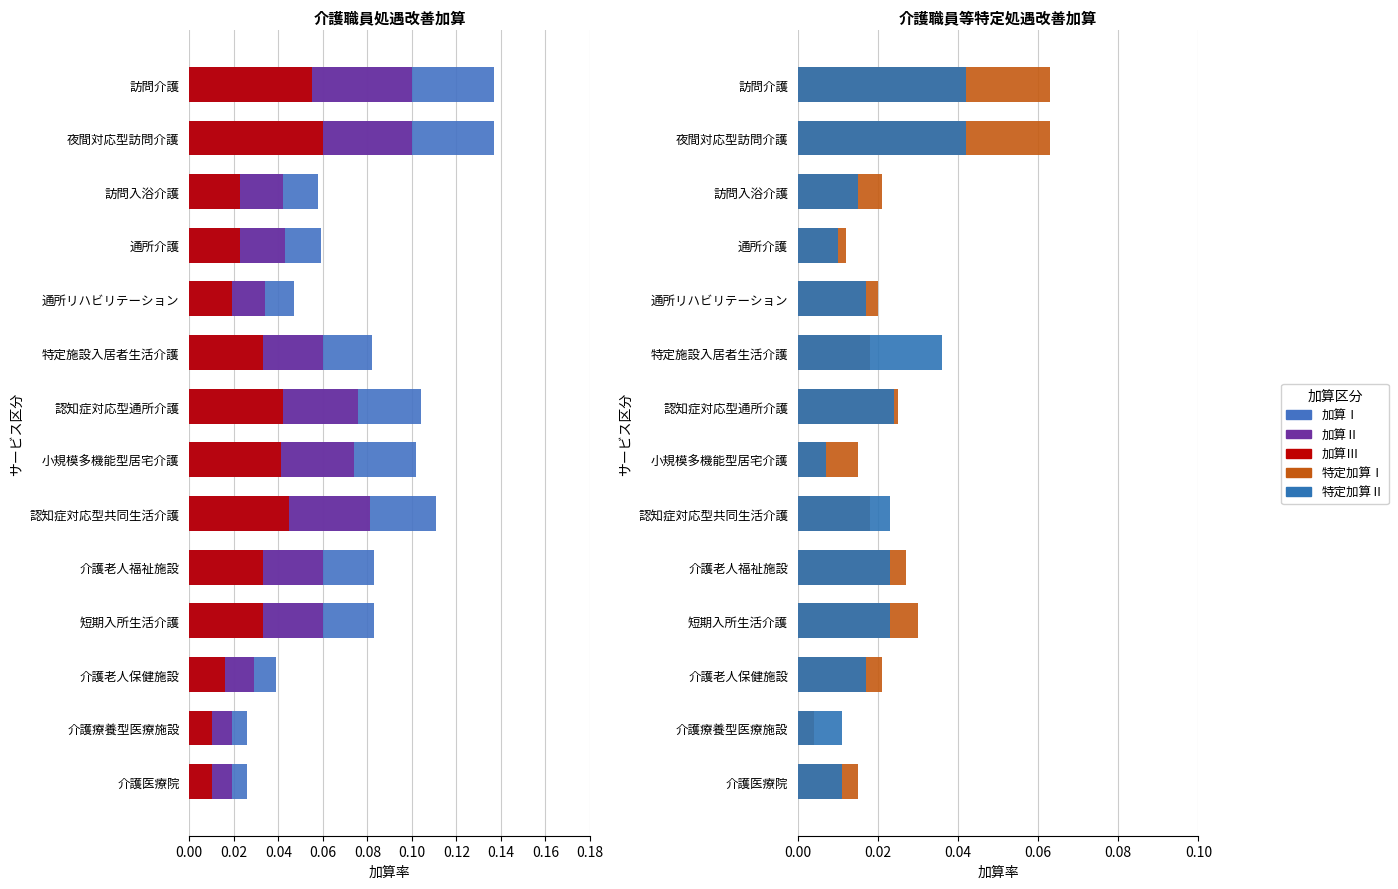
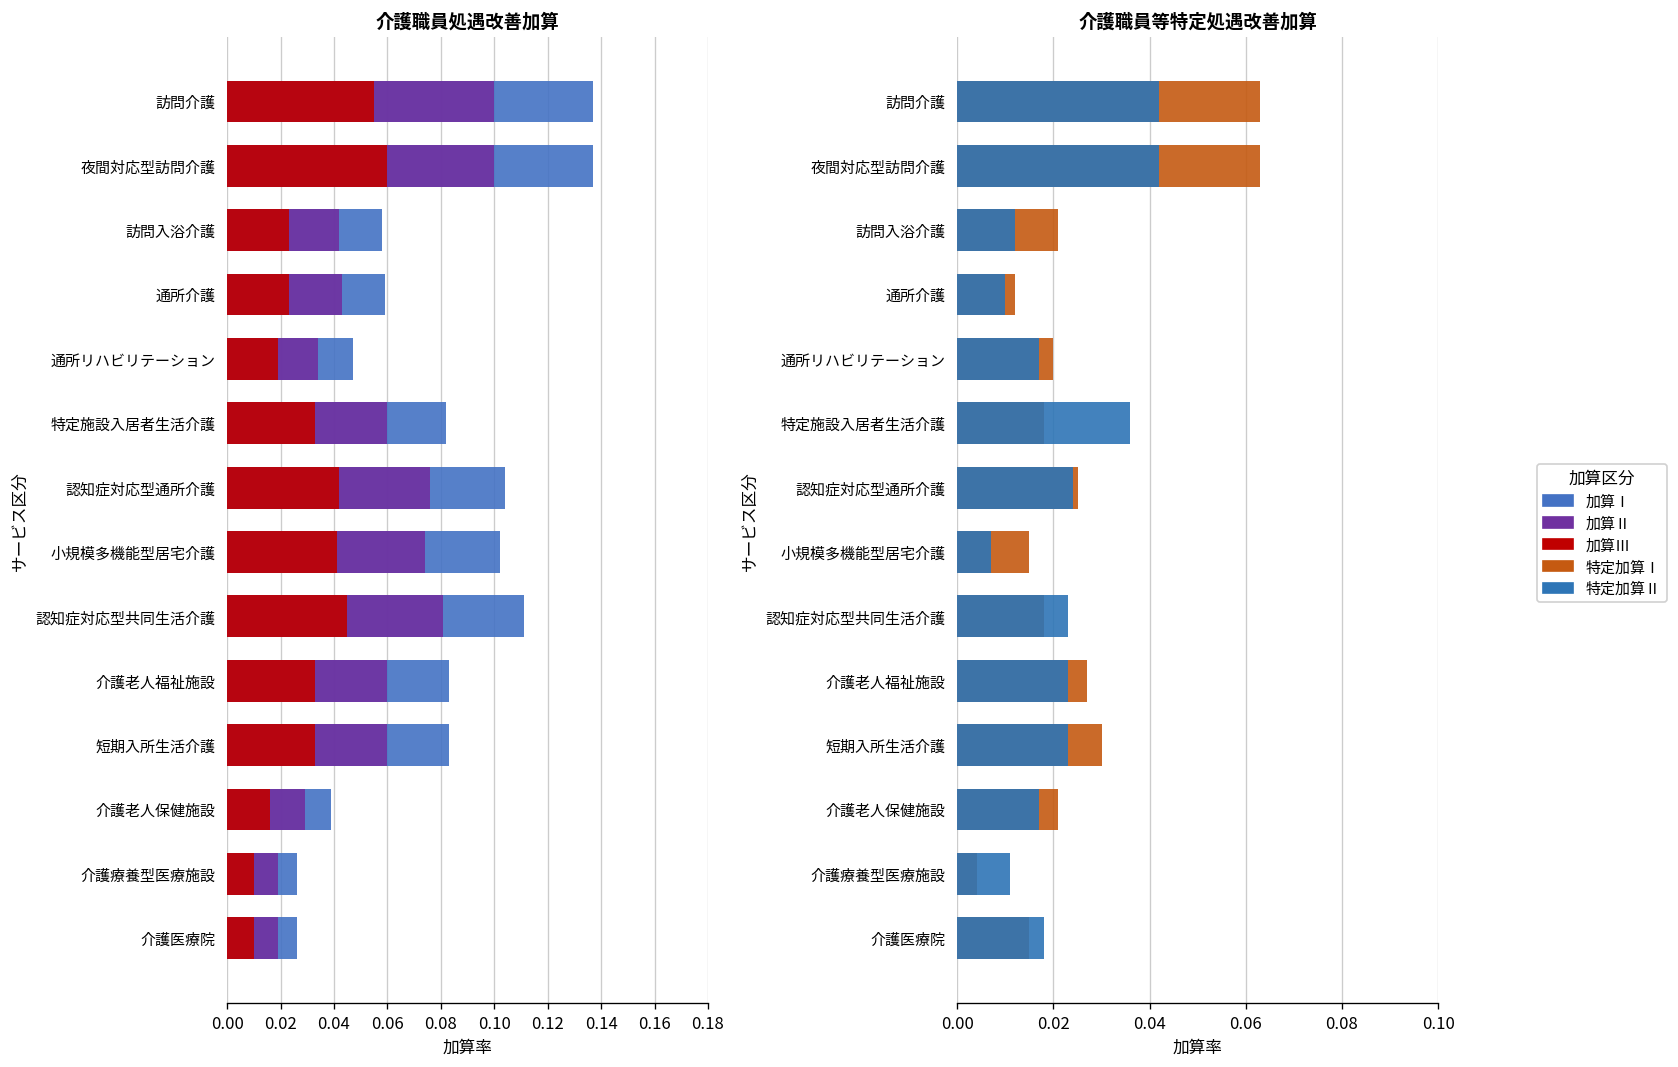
介護職員等特定処遇改善加算, 特定加算Ⅱ, 訪問入浴介護: 0.015 -> 0.012
介護職員等特定処遇改善加算, 特定加算Ⅱ, 介護医療院: 0.011 -> 0.018
